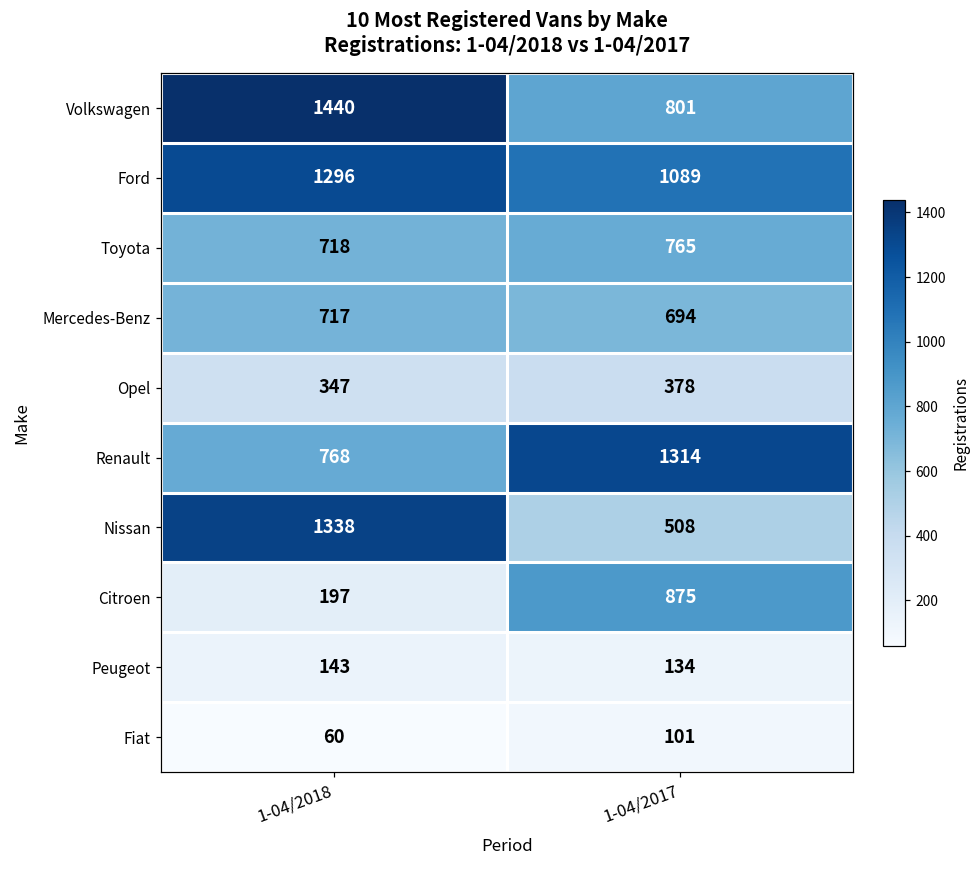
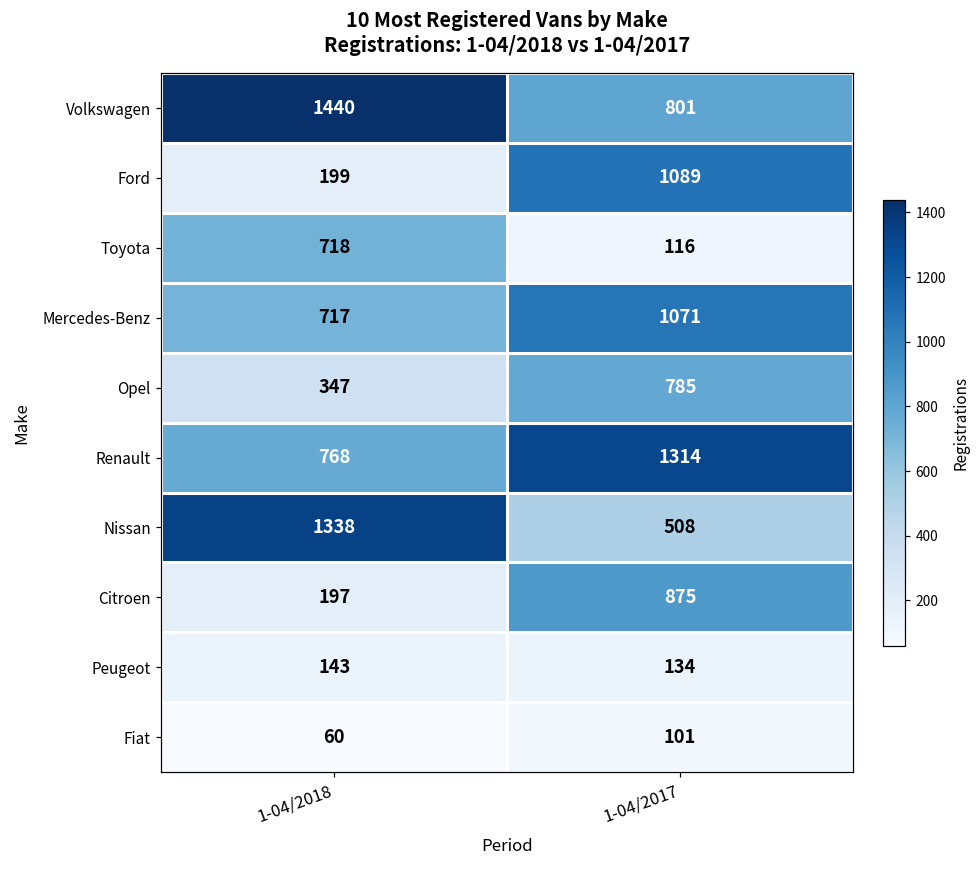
Ford, 1-04/2018: 1296 -> 199
Toyota, 1-04/2017: 765 -> 116
Mercedes-Benz, 1-04/2017: 694 -> 1071
Opel, 1-04/2017: 378 -> 785
